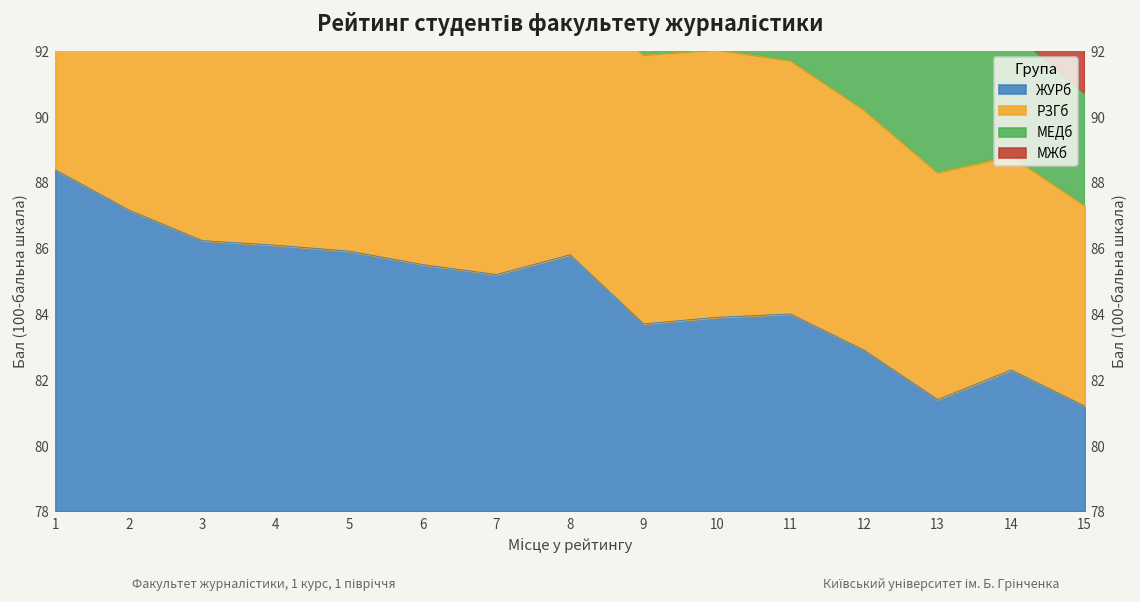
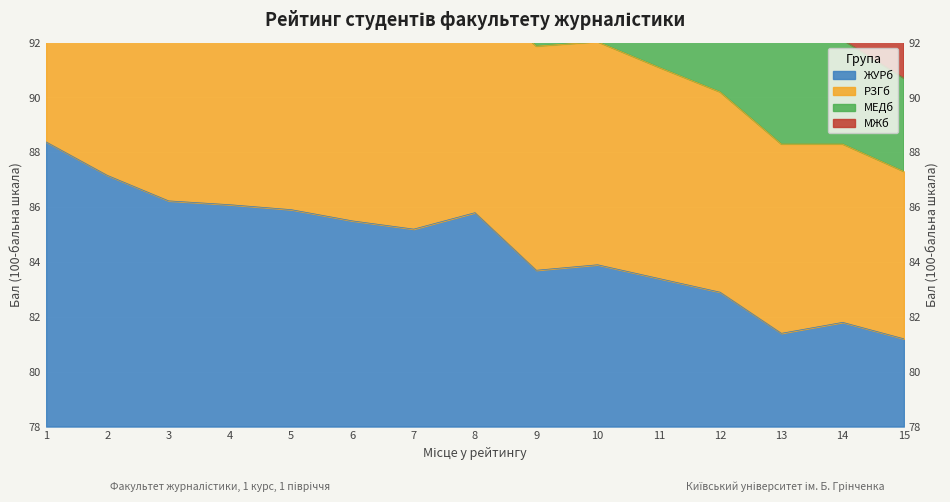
ЖУРб, 11: 84.0 -> 83.4
ЖУРб, 14: 82.3 -> 81.8
